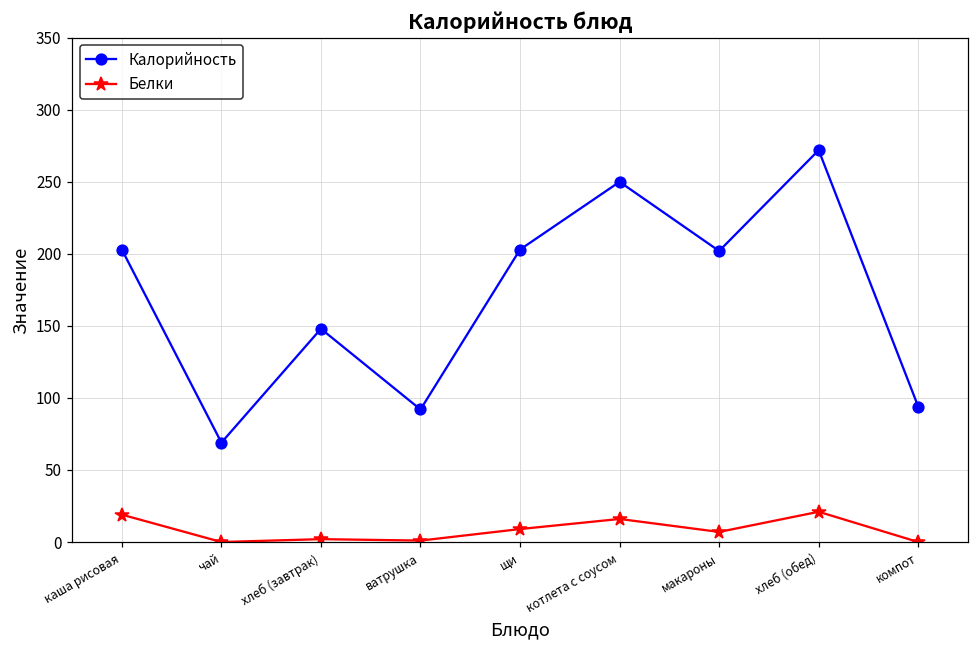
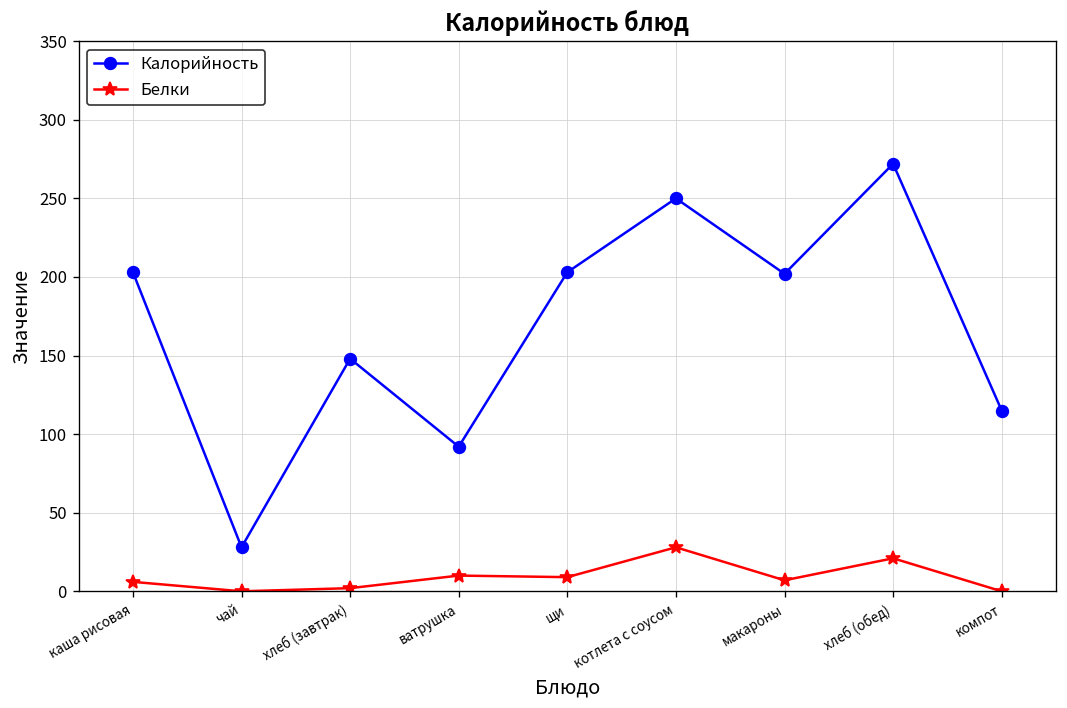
Белки, каша рисовая: 19 -> 6
Калорийность, чай: 69 -> 28
Белки, ватрушка: 1 -> 10
Белки, котлета с соусом: 16 -> 28
Калорийность, компот: 94 -> 115
